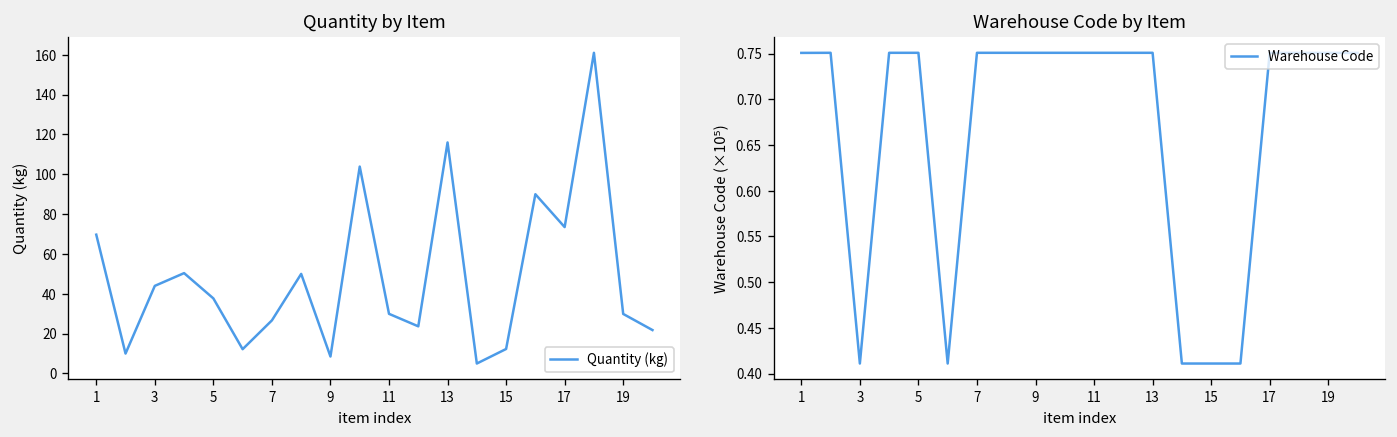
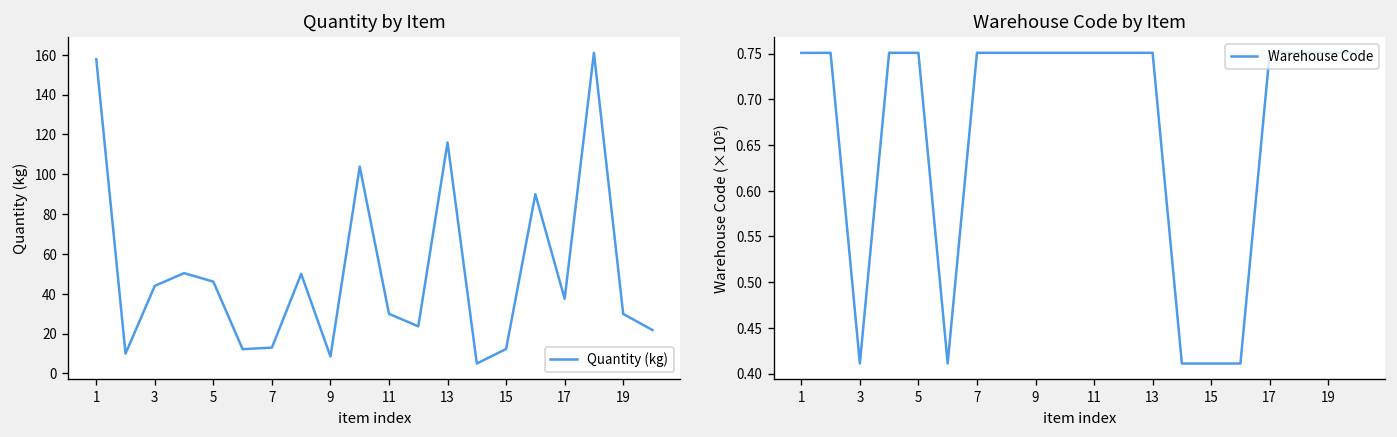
Quantity by Item, 1: 70 -> 158
Quantity by Item, 5: 38 -> 46
Quantity by Item, 7: 27 -> 13
Quantity by Item, 17: 74 -> 38
